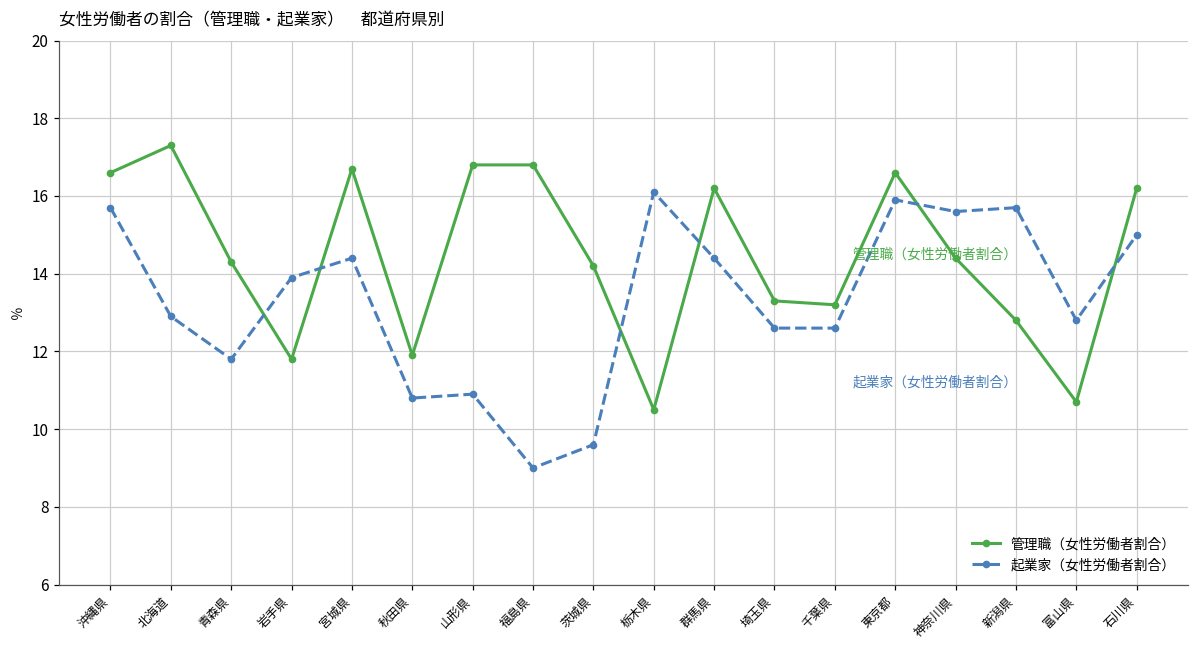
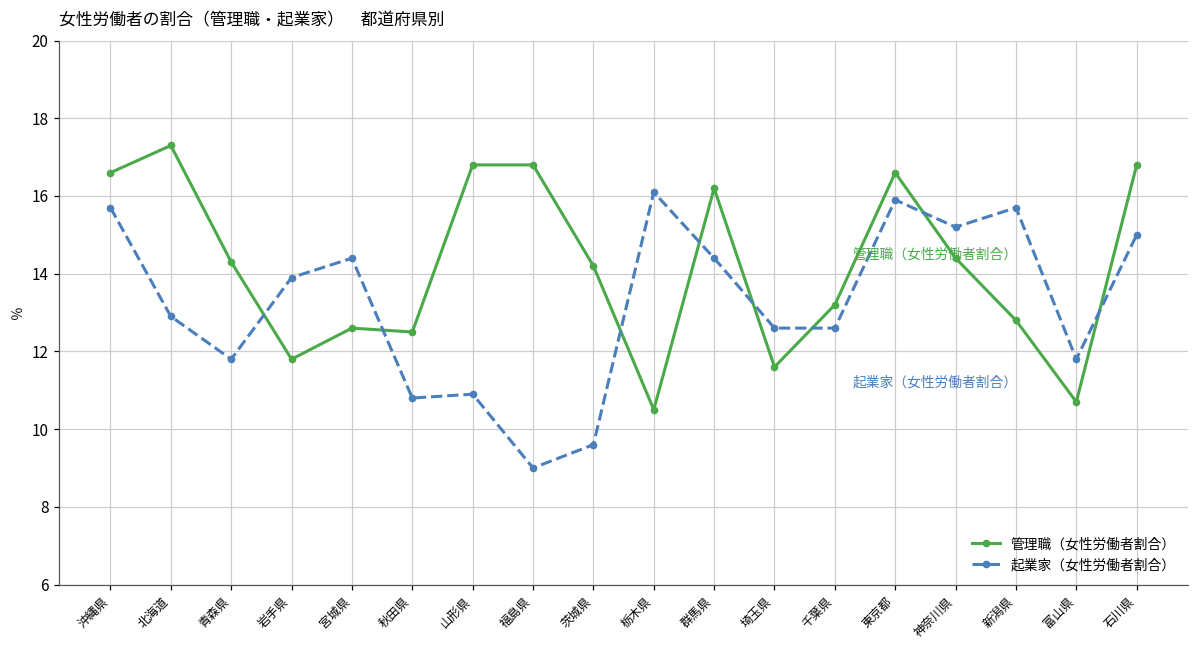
管理職（女性労働者割合）, 宮城県: 16.7 -> 12.6
管理職（女性労働者割合）, 秋田県: 11.9 -> 12.5
管理職（女性労働者割合）, 埼玉県: 13.3 -> 11.6
起業家（女性労働者割合）, 神奈川県: 15.6 -> 15.2
起業家（女性労働者割合）, 富山県: 12.8 -> 11.8
管理職（女性労働者割合）, 石川県: 16.2 -> 16.8
